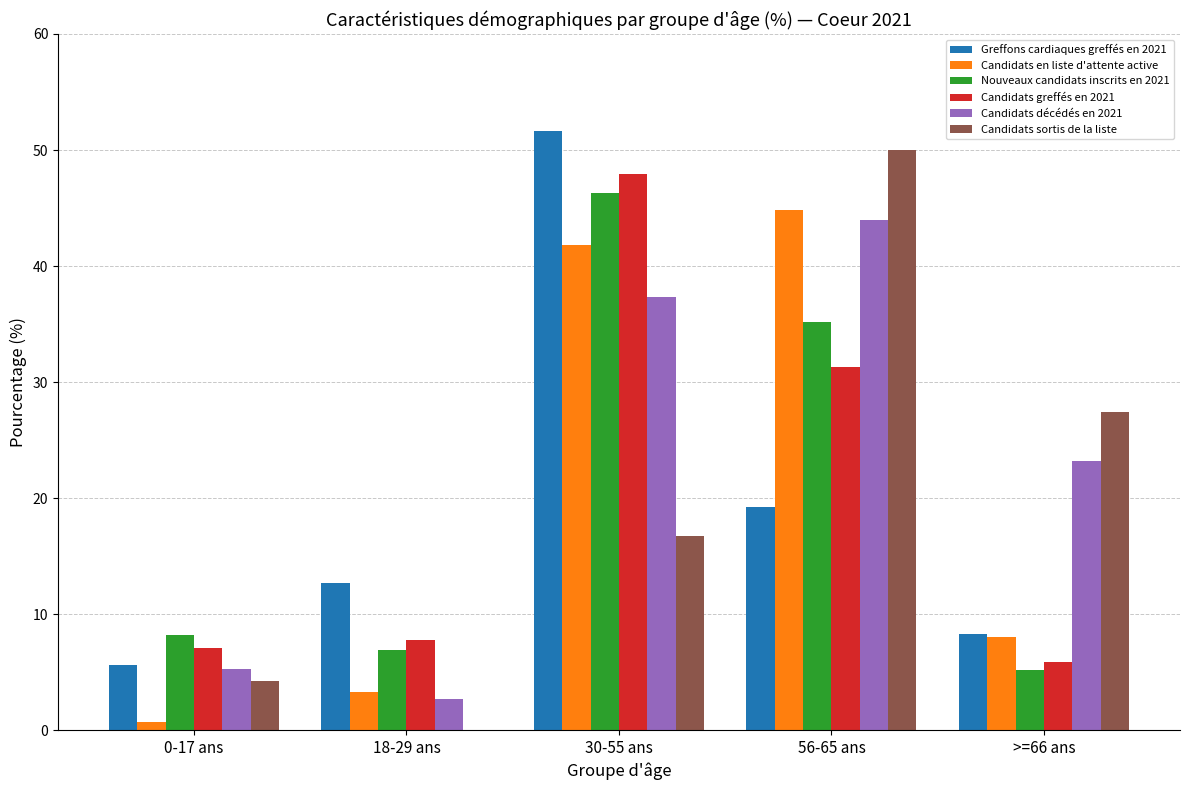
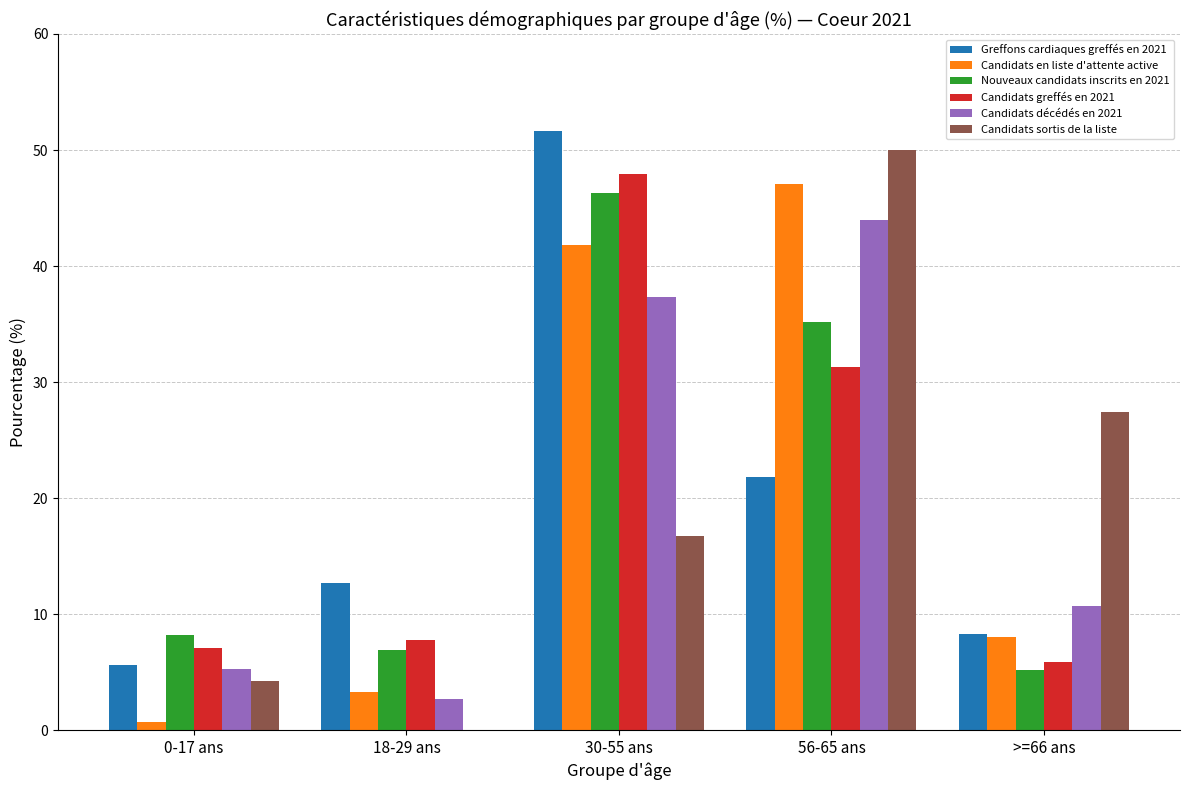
Greffons cardiaques greffés en 2021, 56-65 ans: 19.2 -> 21.8
Candidats en liste d'attente active, 56-65 ans: 44.8 -> 47.1
Candidats décédés en 2021, >=66 ans: 23.2 -> 10.7
